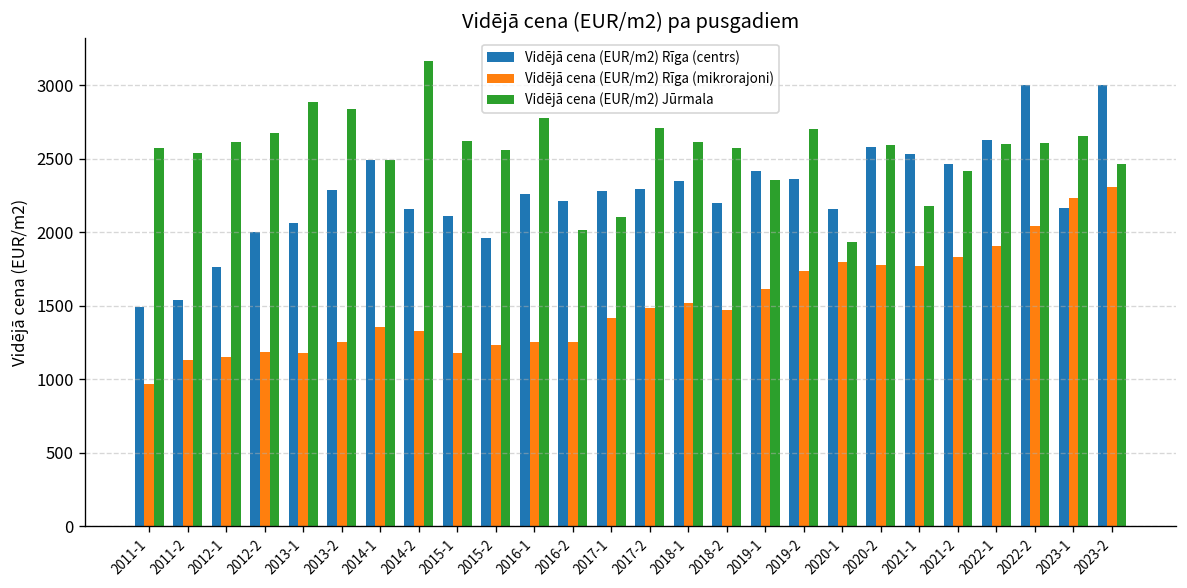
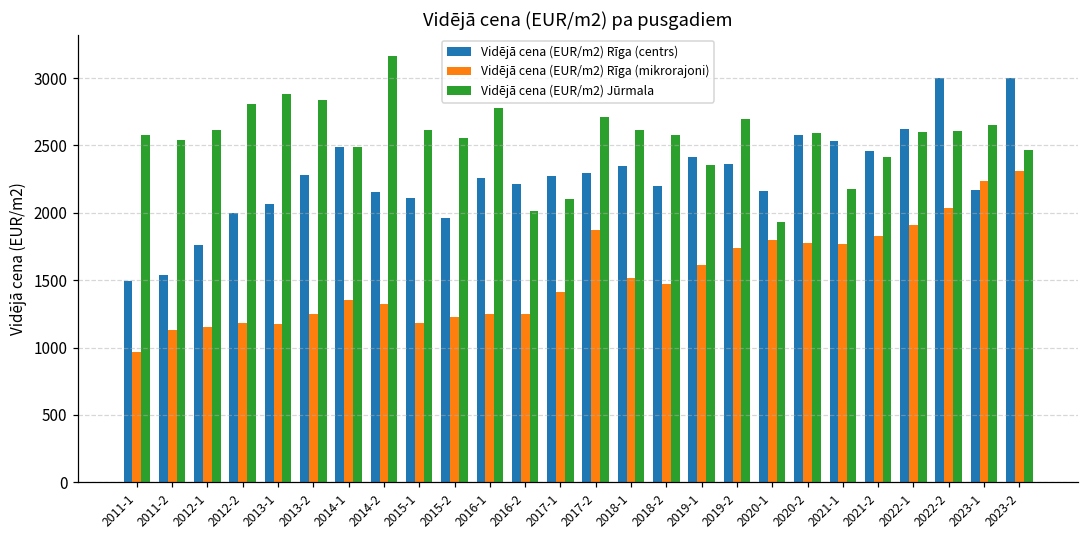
Vidējā cena (EUR/m2) Jūrmala, 2012-2: 2680 -> 2810
Vidējā cena (EUR/m2) Rīga (mikrorajoni), 2017-2: 1480 -> 1870
